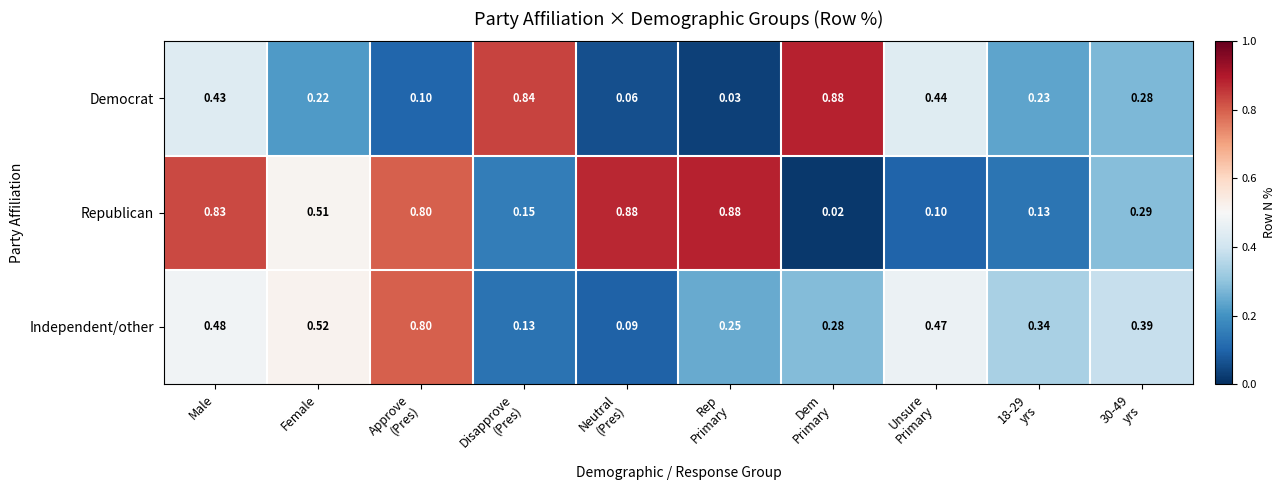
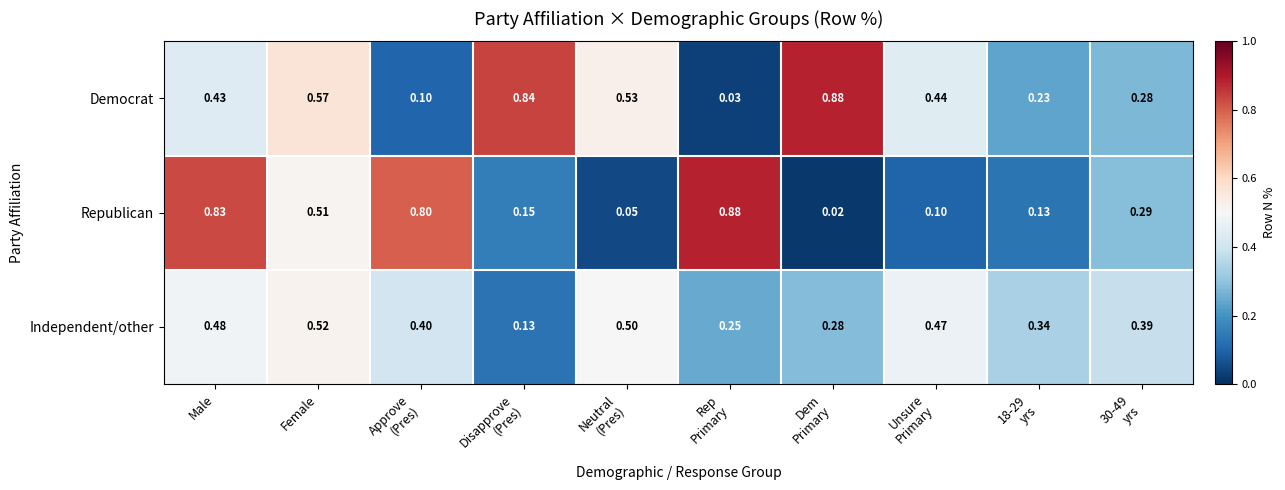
Democrat, Female: 0.22 -> 0.57
Democrat, Neutral (Pres): 0.06 -> 0.53
Republican, Neutral (Pres): 0.88 -> 0.05
Independent/other, Approve (Pres): 0.80 -> 0.40
Independent/other, Neutral (Pres): 0.09 -> 0.50
